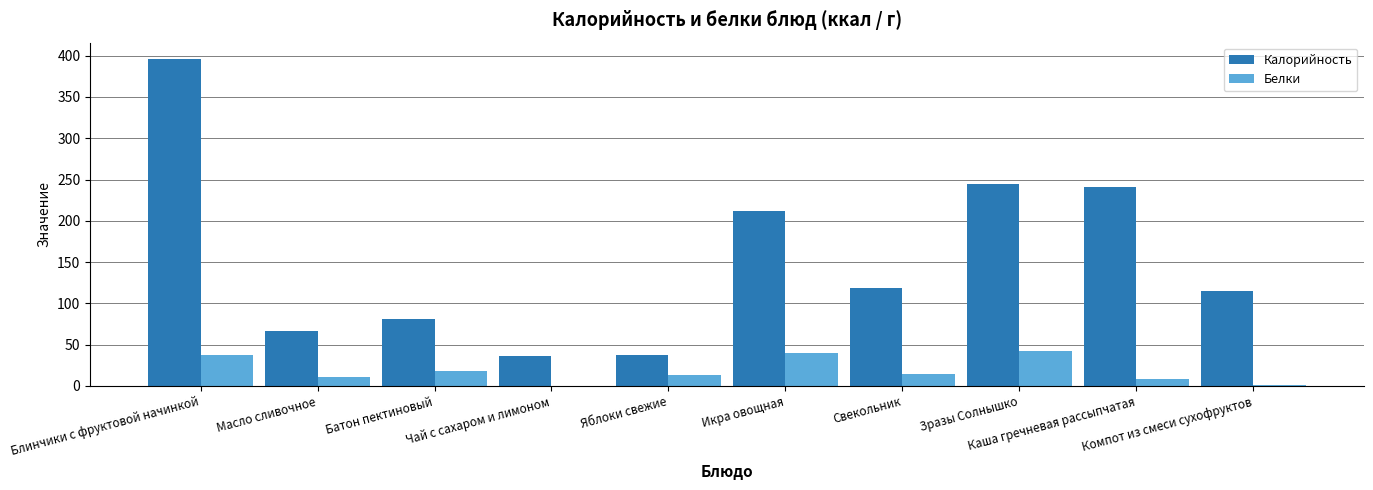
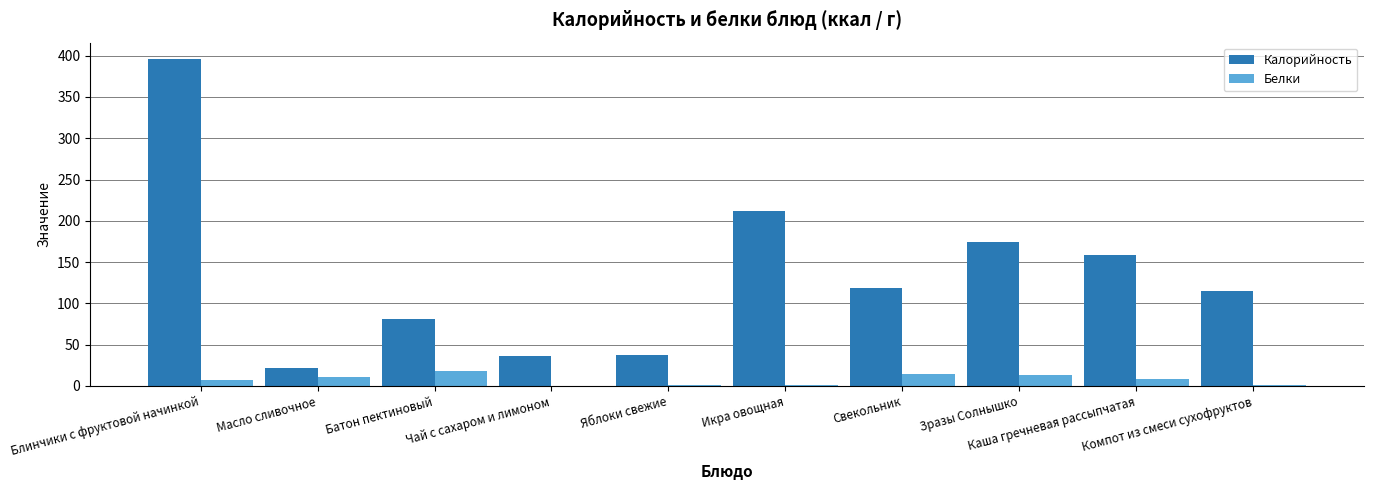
Белки, Блинчики с фруктовой начинкой: 40 -> 10
Калорийность, Масло сливочное: 70 -> 20
Белки, Яблоки свежие: 10 -> 0
Белки, Икра овощная: 40 -> 0
Калорийность, Зразы Солнышко: 240 -> 170
Белки, Зразы Солнышко: 40 -> 10
Калорийность, Каша гречневая рассыпчатая: 240 -> 160
